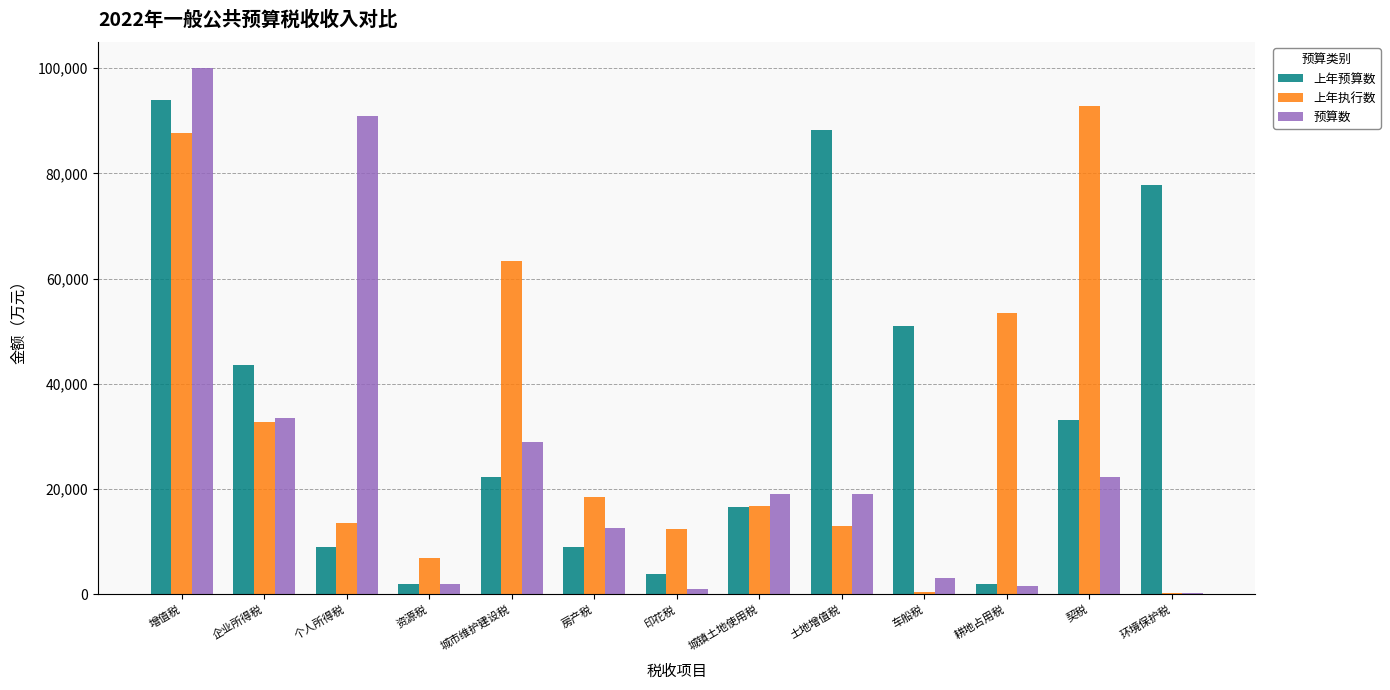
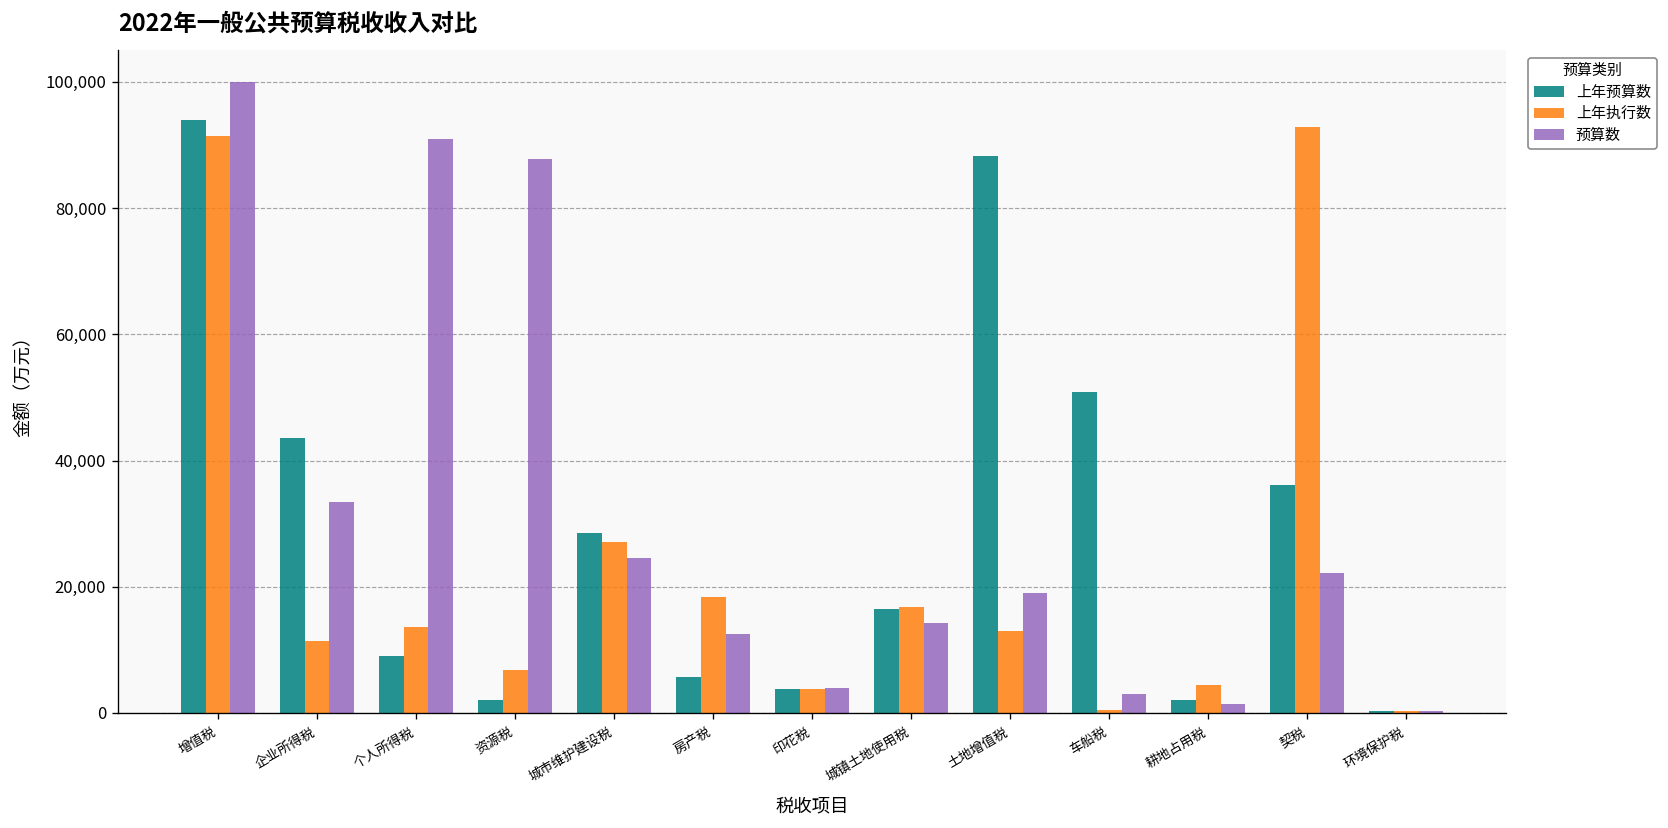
上年执行数, 增值税: 88,000 -> 91,000
上年执行数, 企业所得税: 33,000 -> 11,000
预算数, 资源税: 2,000 -> 88,000
上年预算数, 城市维护建设税: 22,000 -> 28,000
上年执行数, 城市维护建设税: 63,000 -> 27,000
预算数, 城市维护建设税: 29,000 -> 25,000
上年预算数, 房产税: 9,000 -> 6,000
上年执行数, 印花税: 12,000 -> 4,000
预算数, 印花税: 1,000 -> 4,000
预算数, 城镇土地使用税: 19,000 -> 14,000
上年执行数, 耕地占用税: 54,000 -> 4,000
上年预算数, 契税: 33,000 -> 36,000
上年预算数, 环境保护税: 78,000 -> 0
